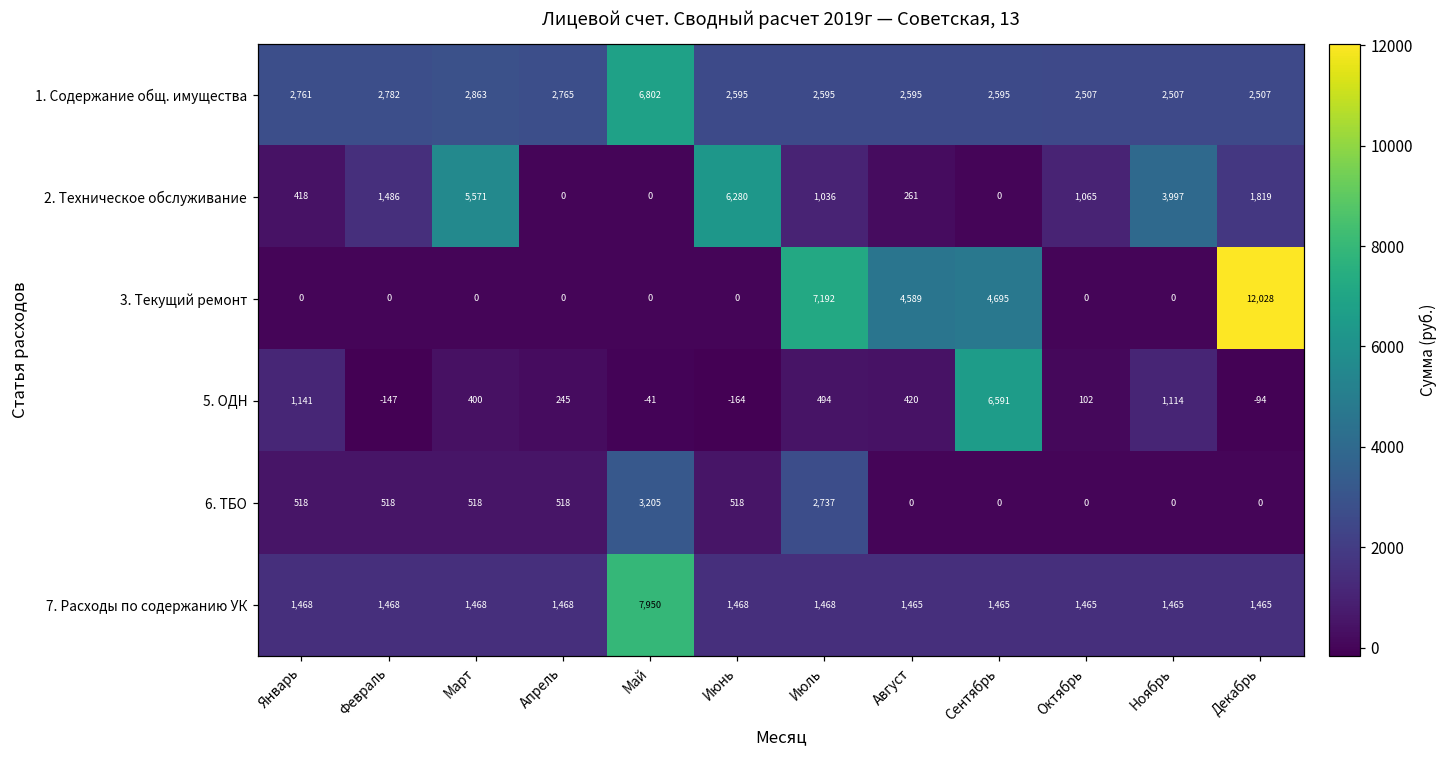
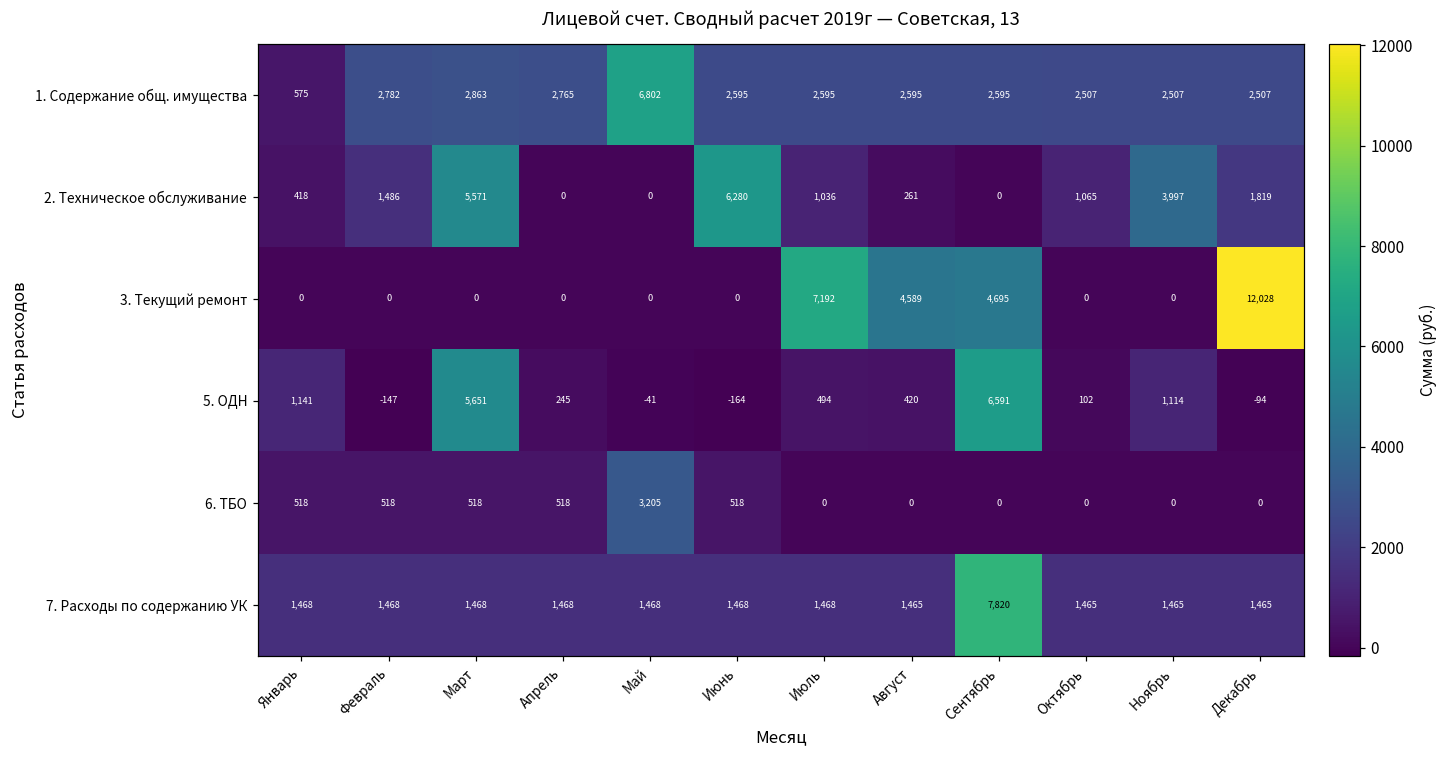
1. Содержание общ. имущества, Январь: 2,761 -> 575
5. ОДН, Март: 400 -> 5,651
6. ТБО, Июль: 2,737 -> 0
7. Расходы по содержанию УК, Май: 7,950 -> 1,468
7. Расходы по содержанию УК, Сентябрь: 1,465 -> 7,820
